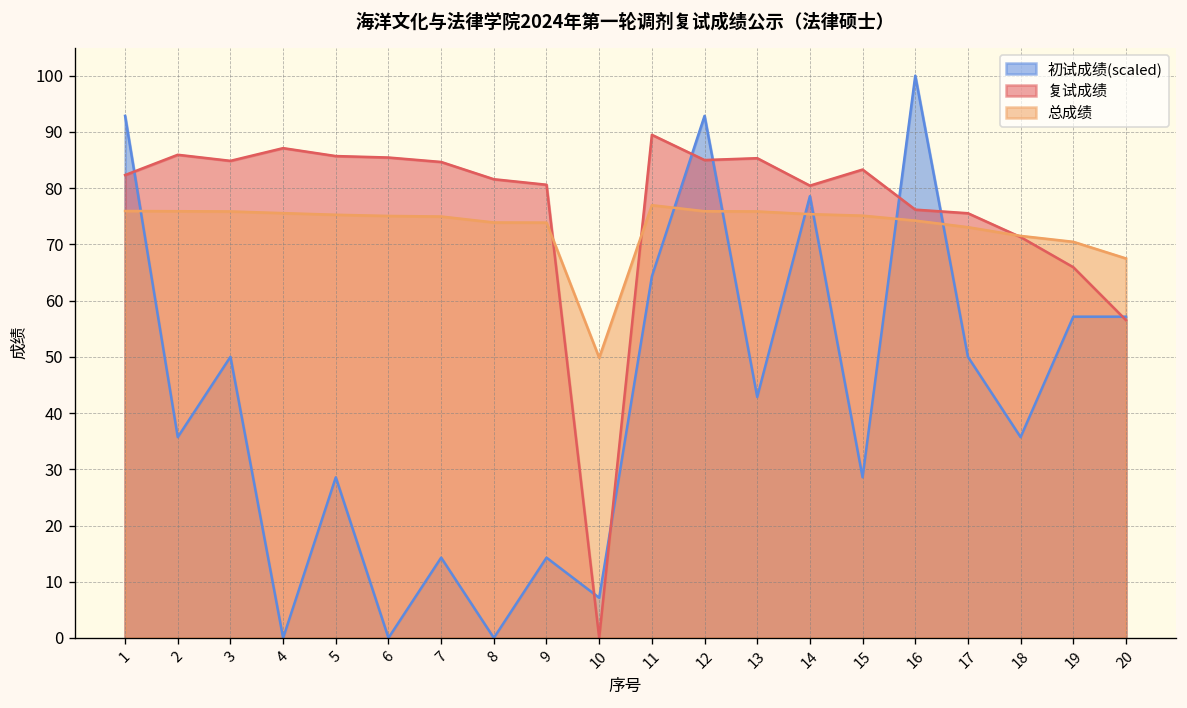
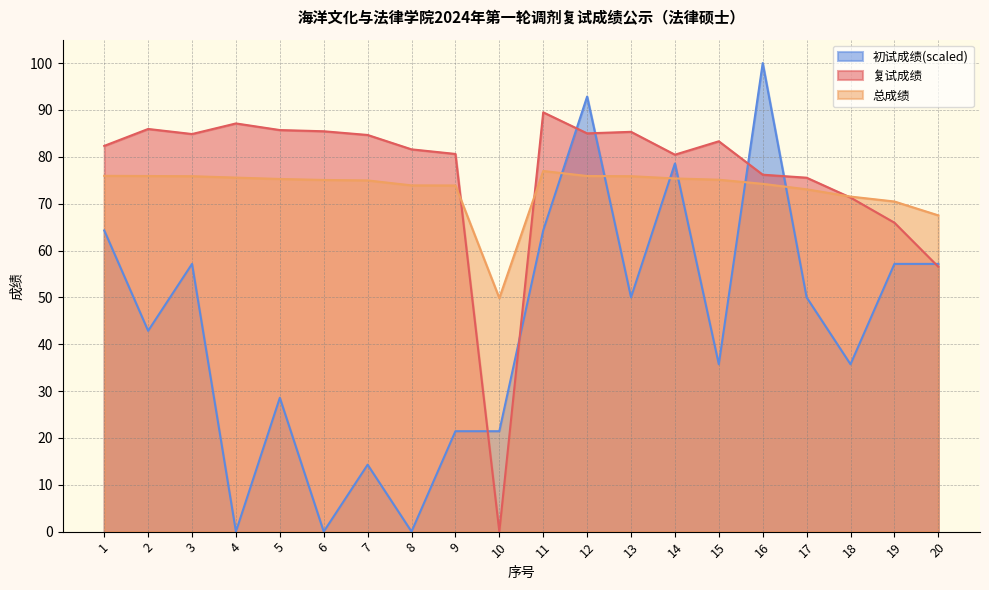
初试成绩(scaled), 1: 93 -> 64
初试成绩(scaled), 2: 36 -> 43
初试成绩(scaled), 3: 50 -> 57
初试成绩(scaled), 9: 14 -> 21
初试成绩(scaled), 10: 7 -> 21
初试成绩(scaled), 13: 43 -> 50
初试成绩(scaled), 15: 29 -> 36
